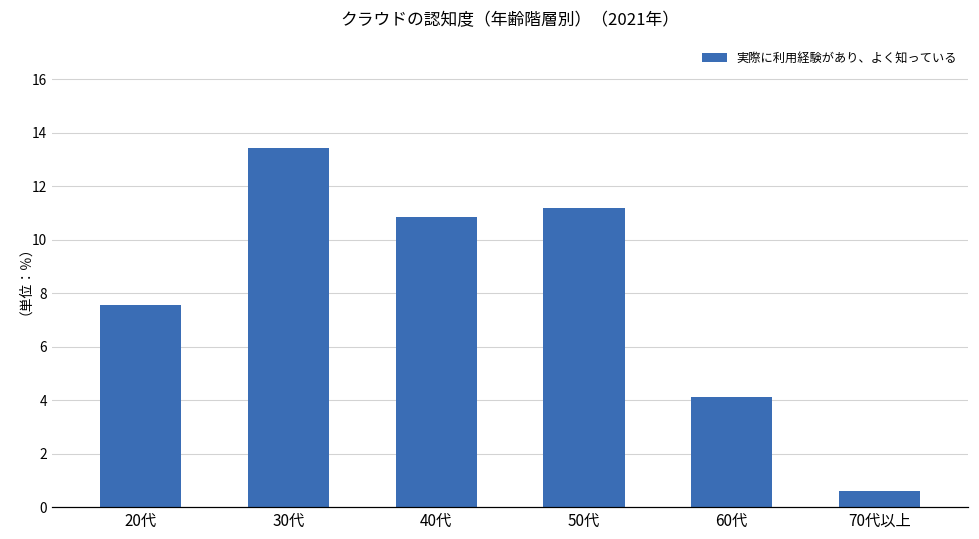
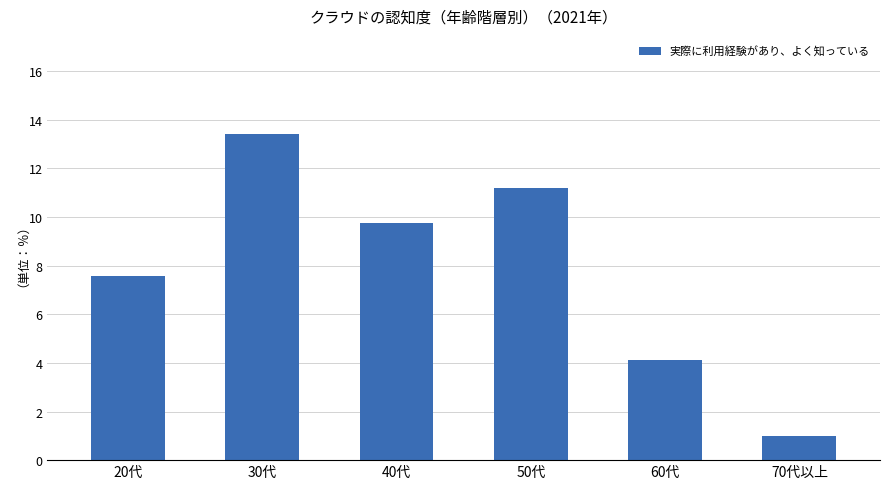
40代: 10.8 -> 9.7
70代以上: 0.6 -> 1.0
